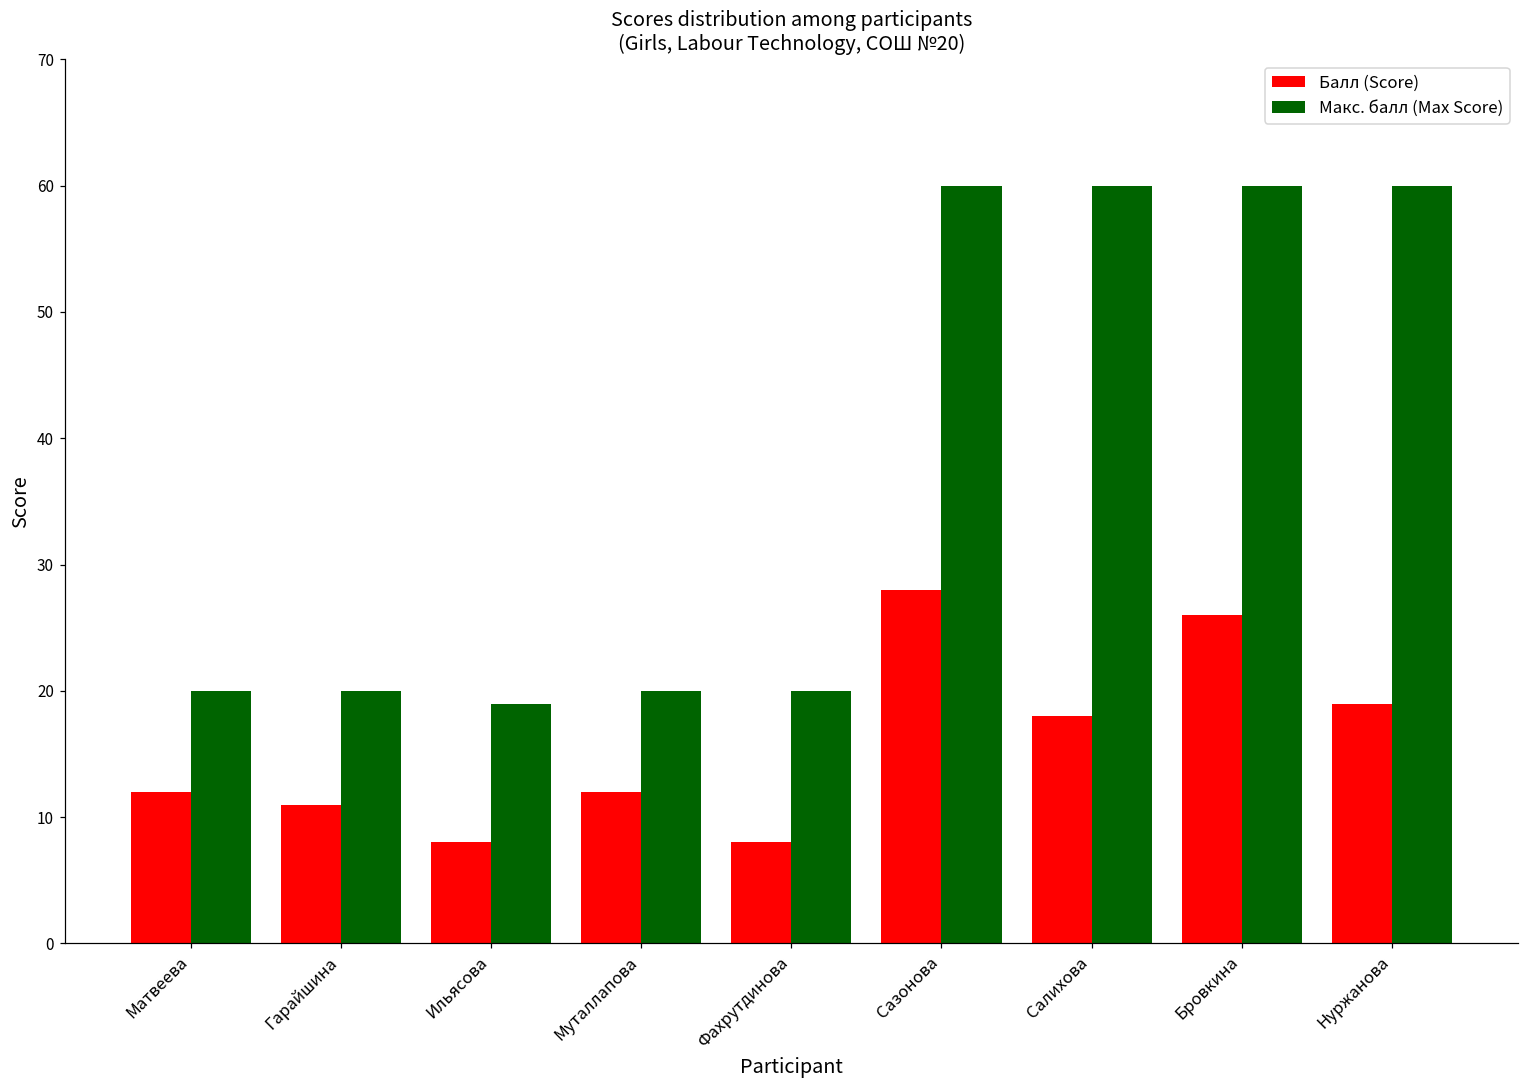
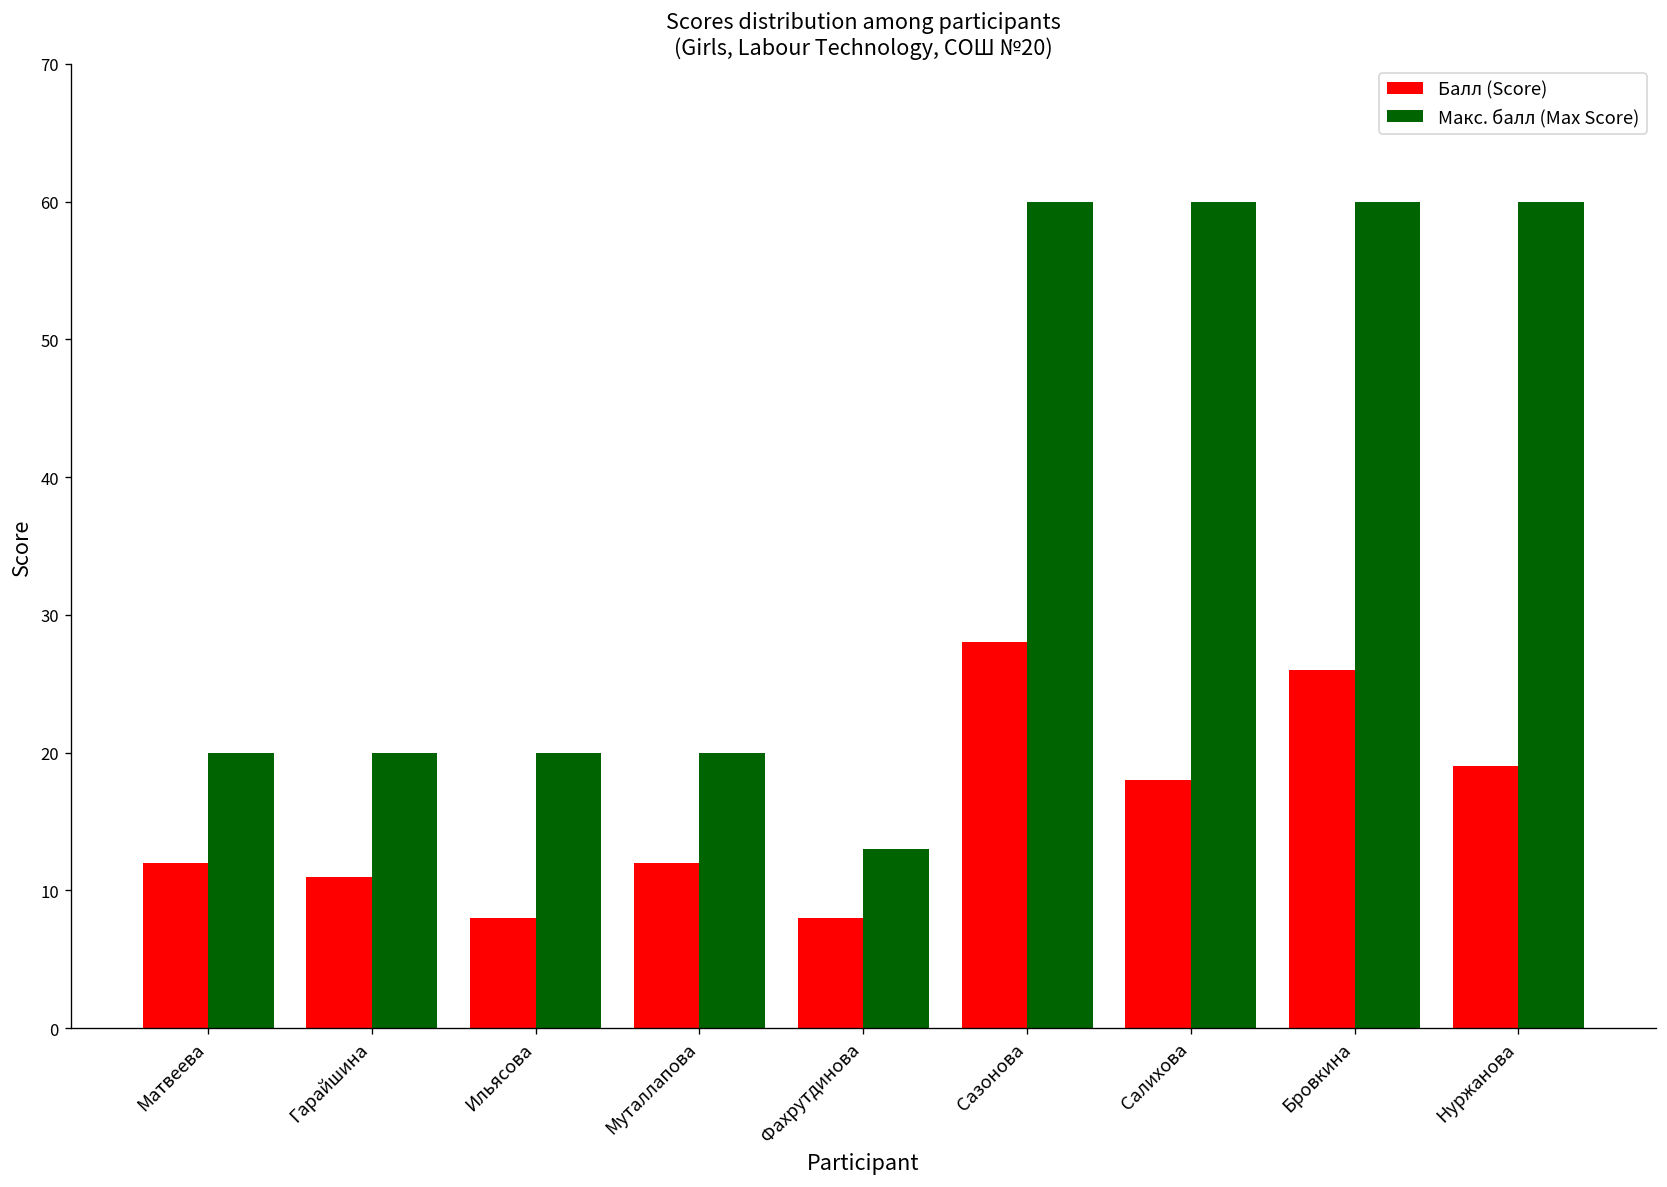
Макс. балл (Max Score), Ильясова: 19 -> 20
Макс. балл (Max Score), Фахрутдинова: 20 -> 13
